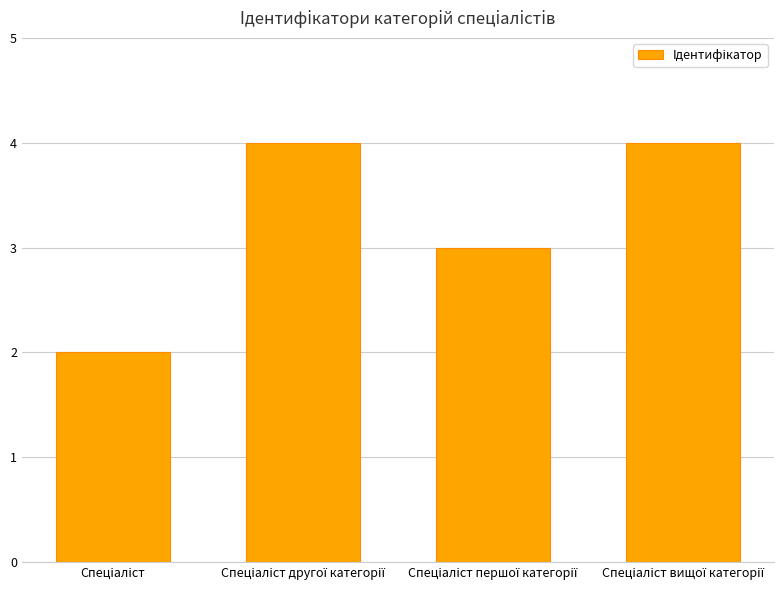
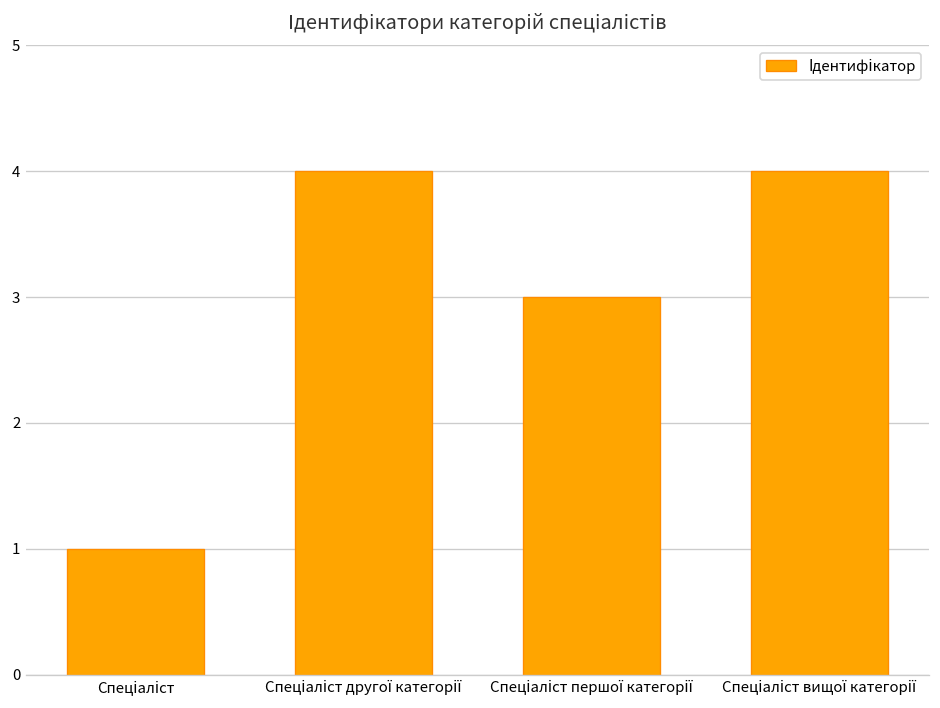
Спеціаліст: 2 -> 1
